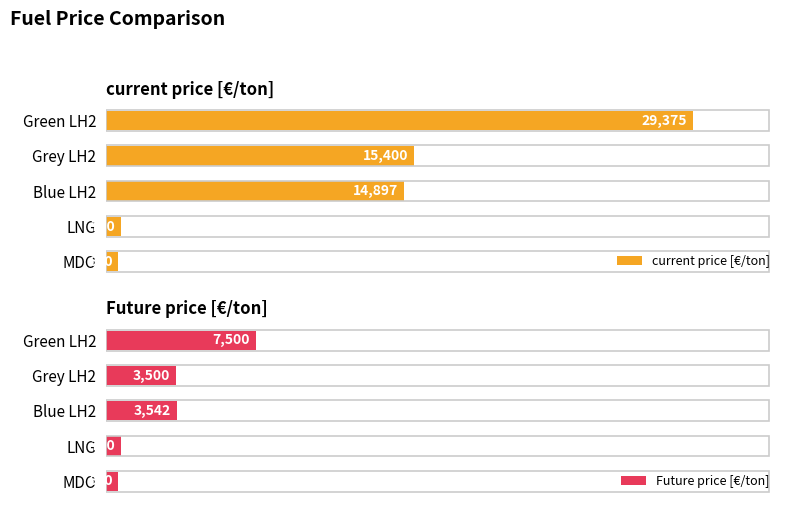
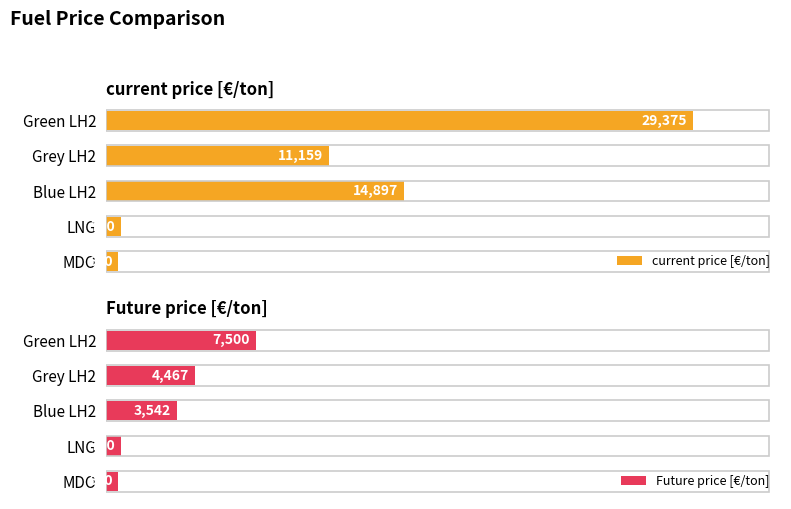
current price [€/ton], Grey LH2: 15,400 -> 11,159
Future price [€/ton], Grey LH2: 3,500 -> 4,467
